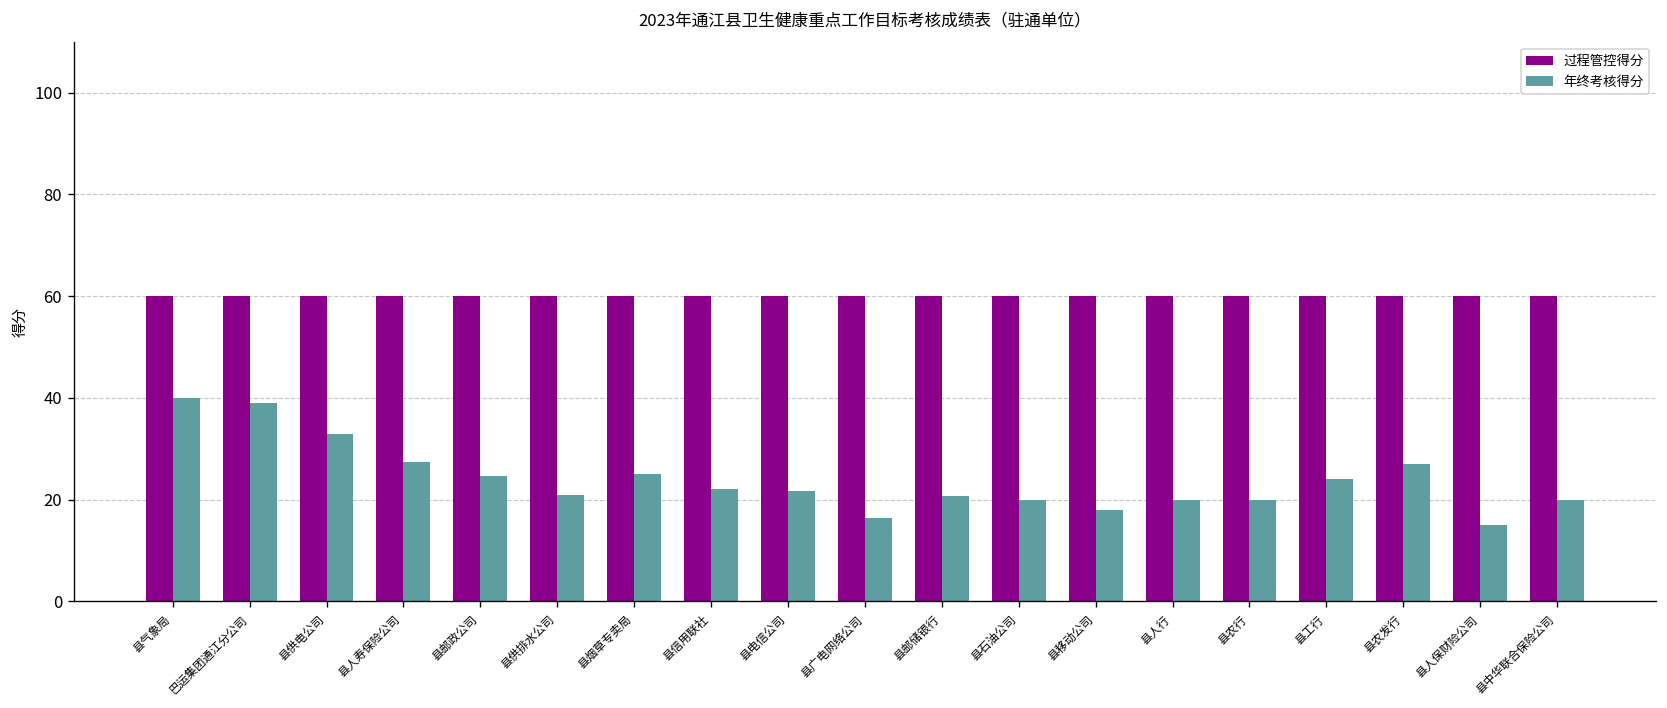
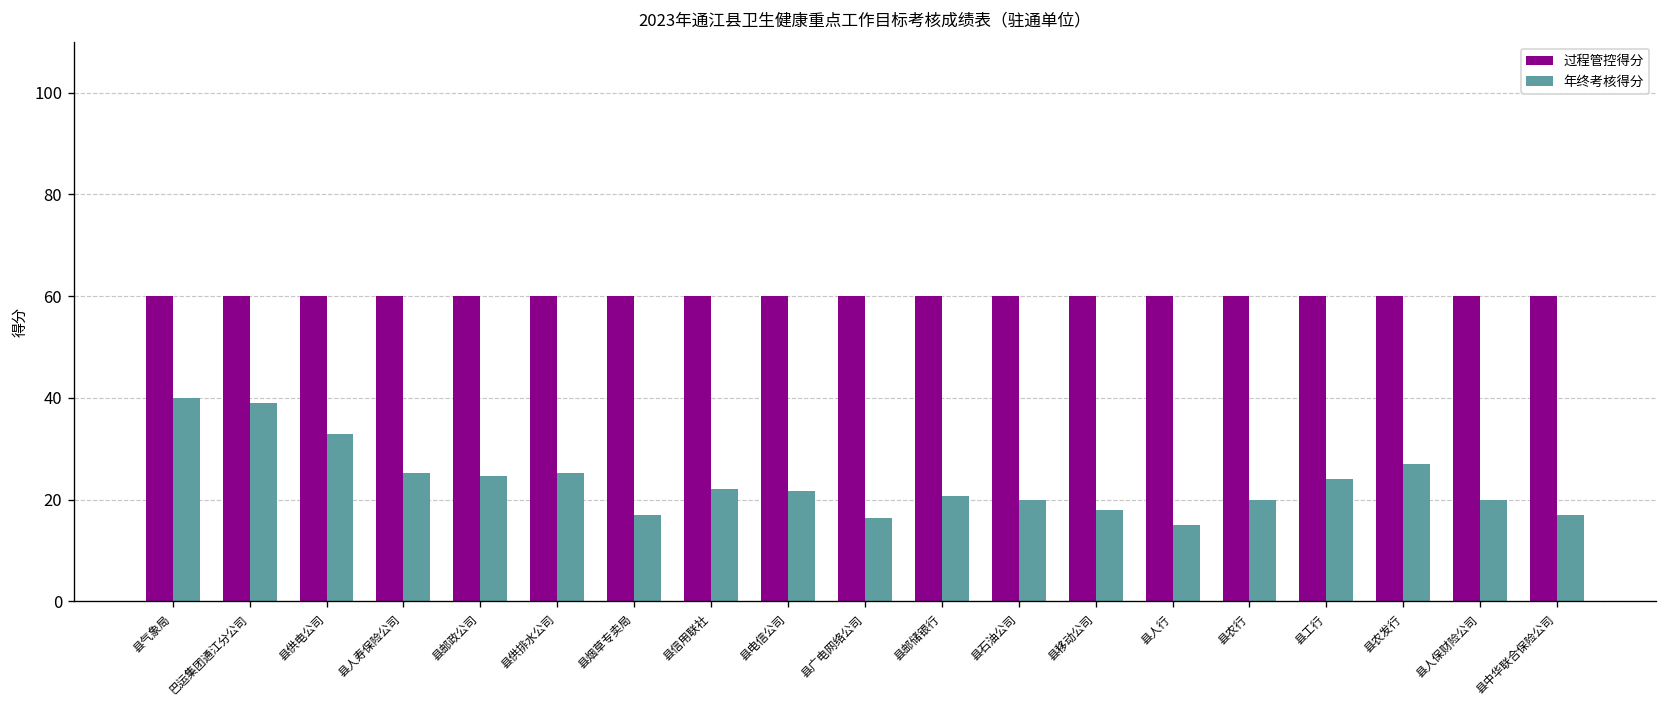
年终考核得分, 县人寿保险公司: 28 -> 25
年终考核得分, 县供排水公司: 21 -> 25
年终考核得分, 县烟草专卖局: 25 -> 17
年终考核得分, 县人行: 20 -> 15
年终考核得分, 县人保财险公司: 15 -> 20
年终考核得分, 县中华联合保险公司: 20 -> 17
